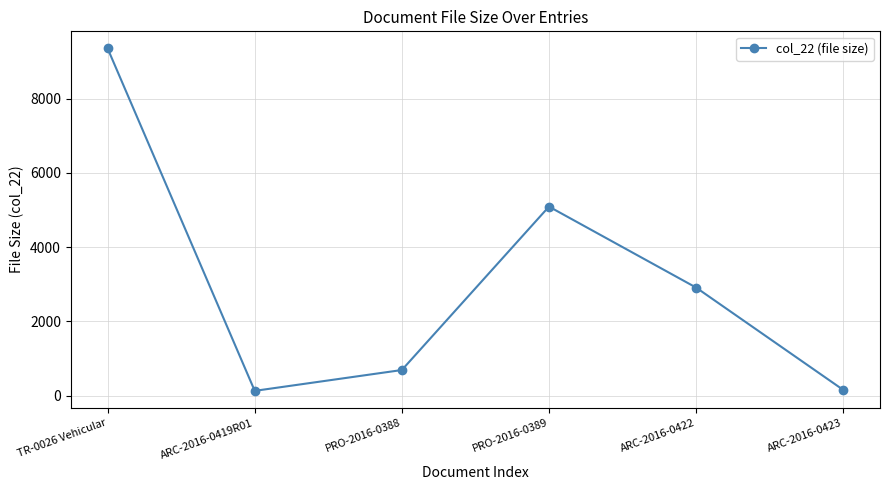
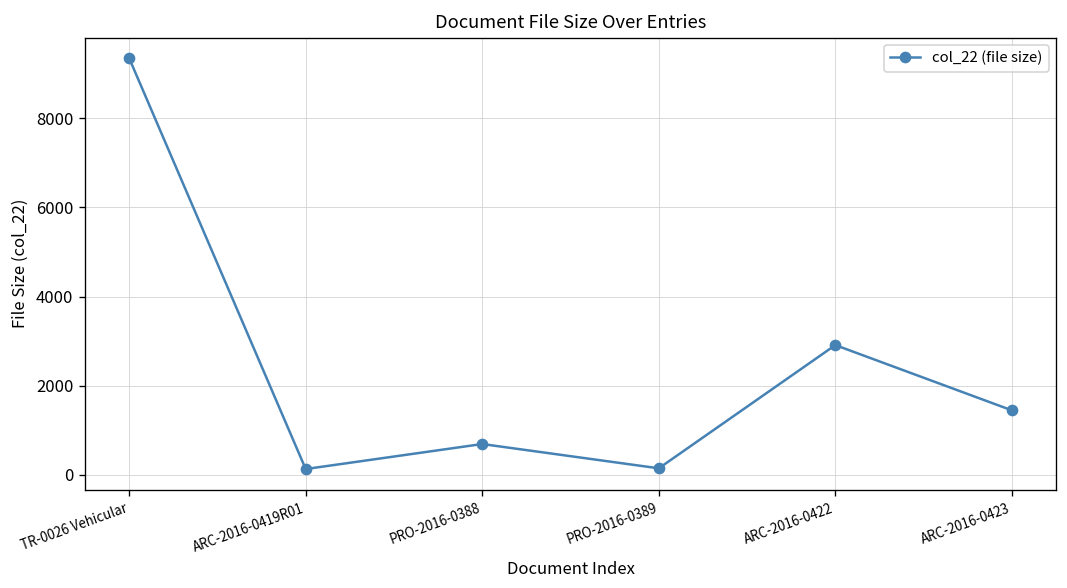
PRO-2016-0389: 5100 -> 100
ARC-2016-0423: 200 -> 1400
